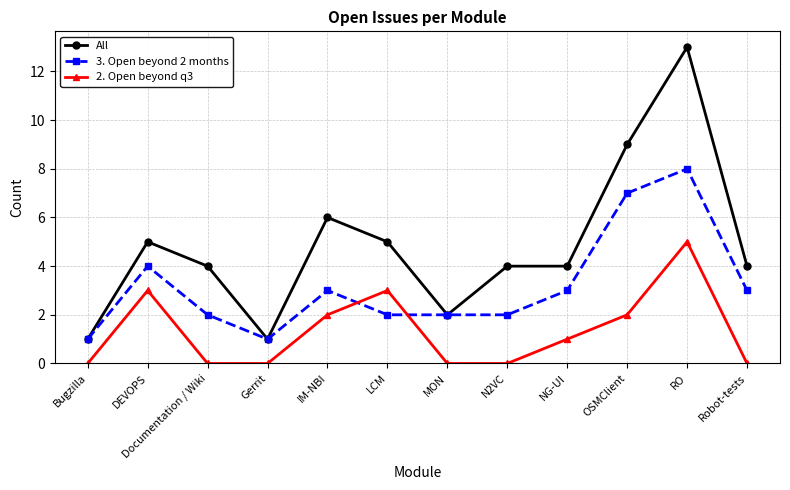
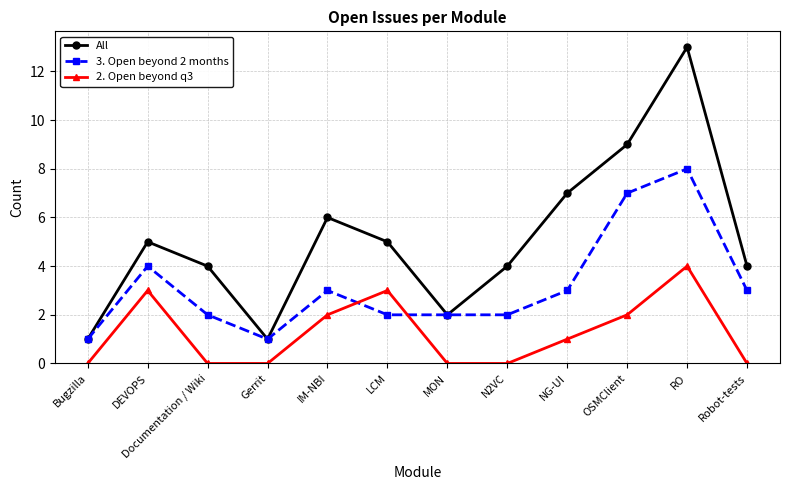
All, NG-UI: 4 -> 7
2. Open beyond q3, RO: 5 -> 4
